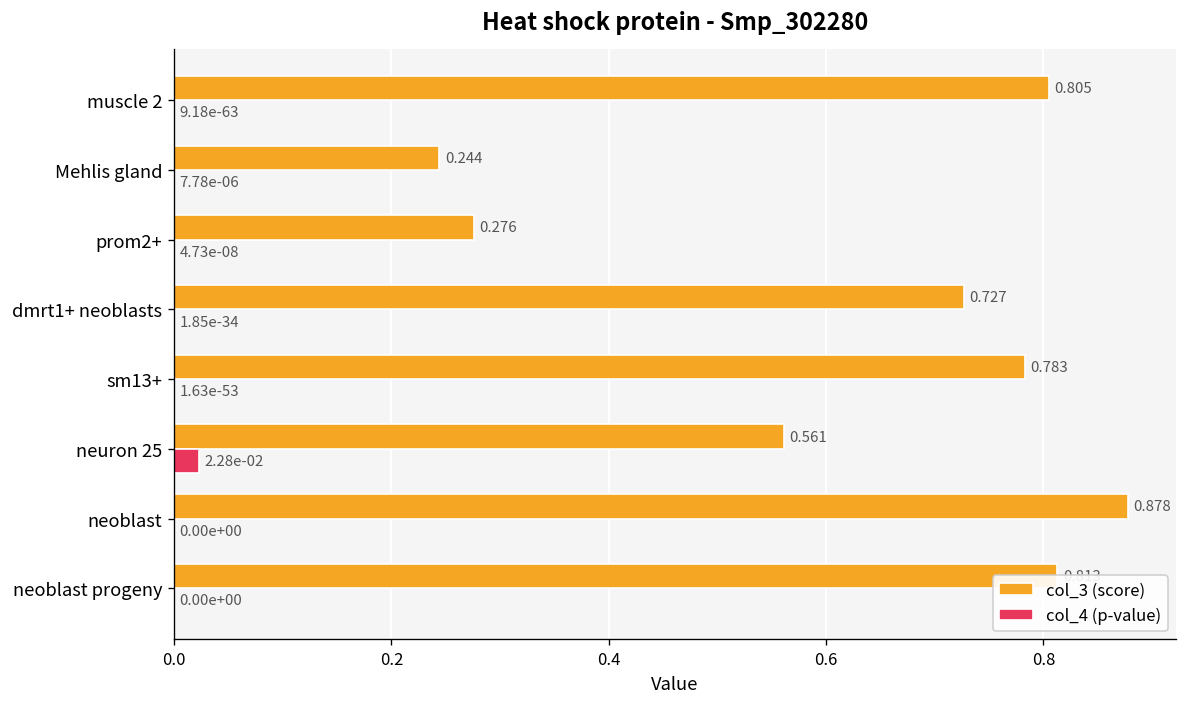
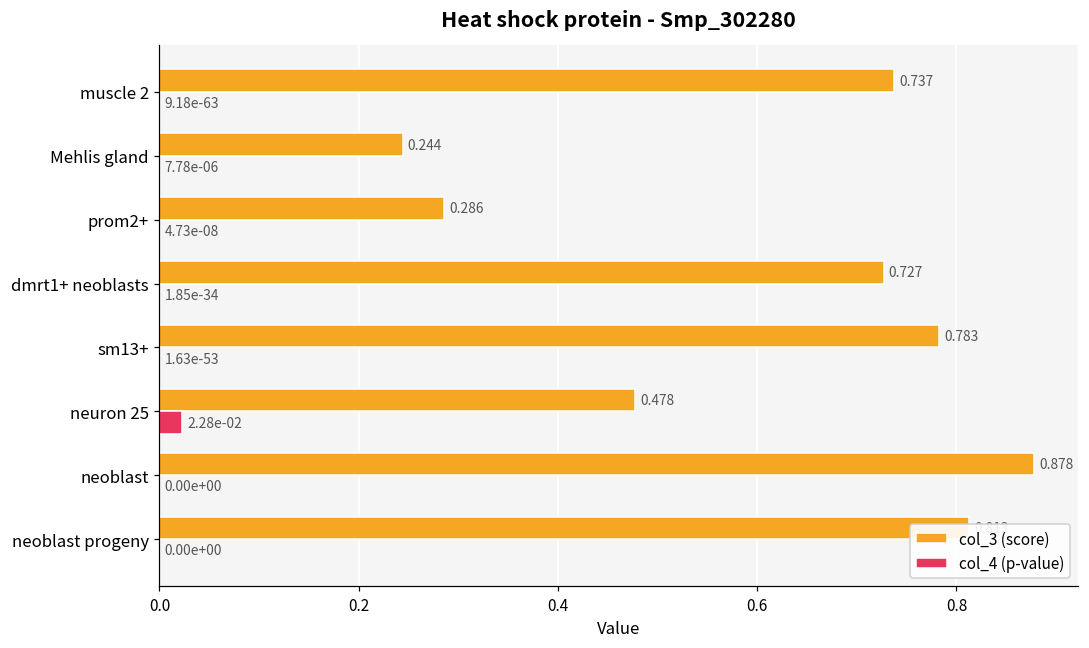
col_3 (score), muscle 2: 0.805 -> 0.737
col_3 (score), prom2+: 0.276 -> 0.286
col_3 (score), neuron 25: 0.561 -> 0.478
